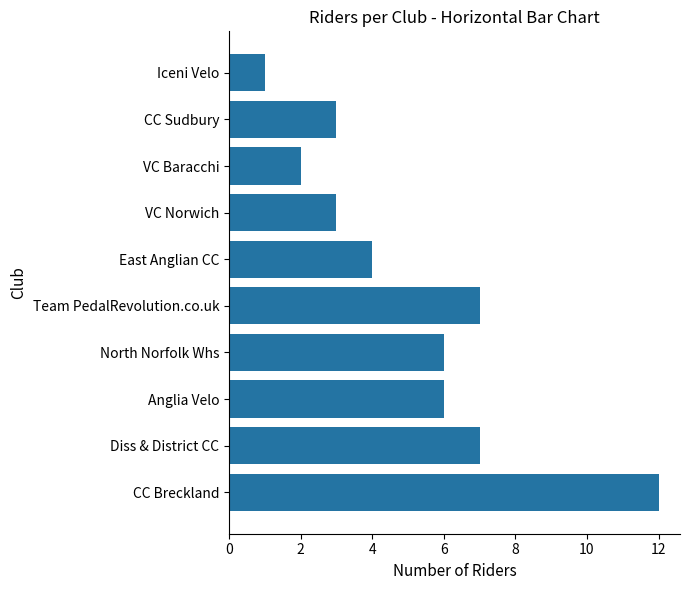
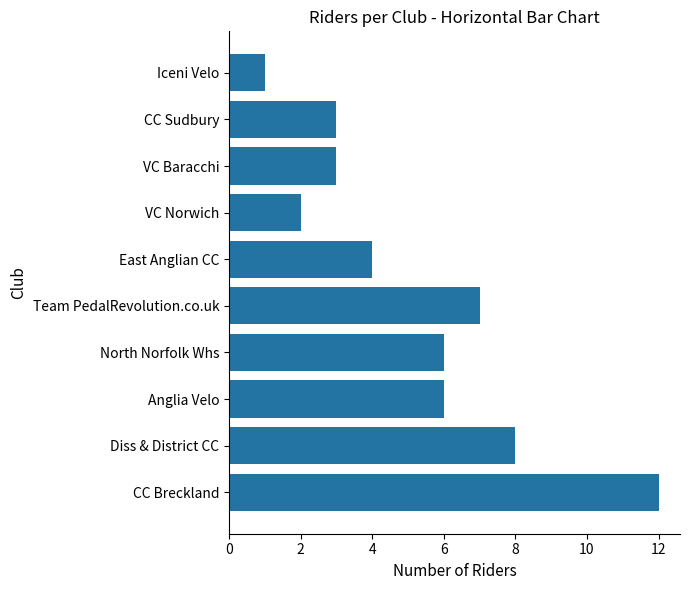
VC Baracchi: 2 -> 3
VC Norwich: 3 -> 2
Diss & District CC: 7 -> 8
